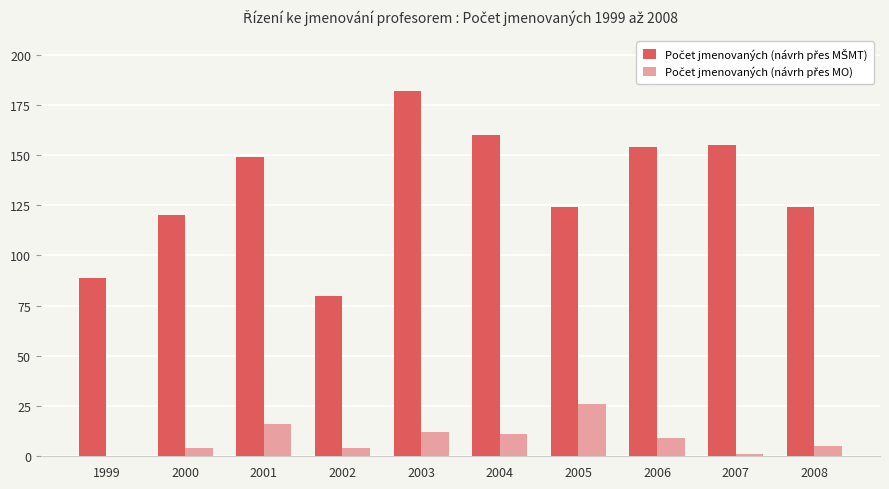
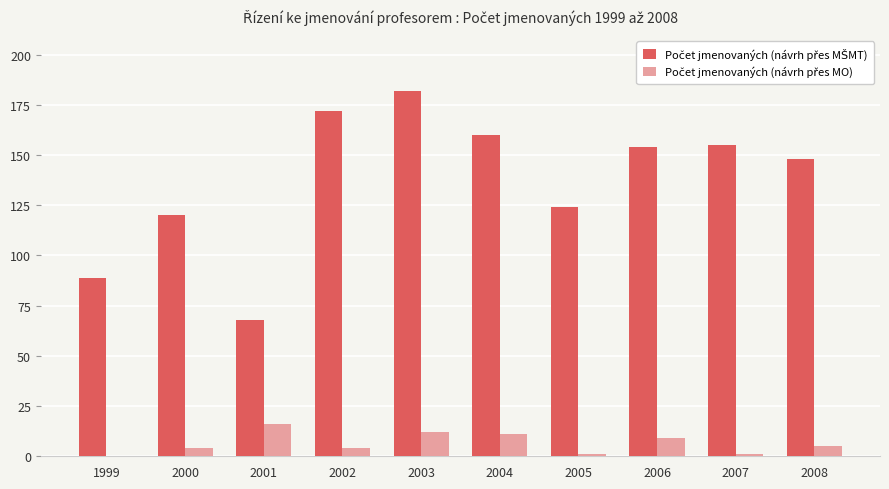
Počet jmenovaných (návrh přes MŠMT), 2001: 149 -> 68
Počet jmenovaných (návrh přes MŠMT), 2002: 80 -> 172
Počet jmenovaných (návrh přes MO), 2005: 26 -> 1
Počet jmenovaných (návrh přes MŠMT), 2008: 124 -> 148
